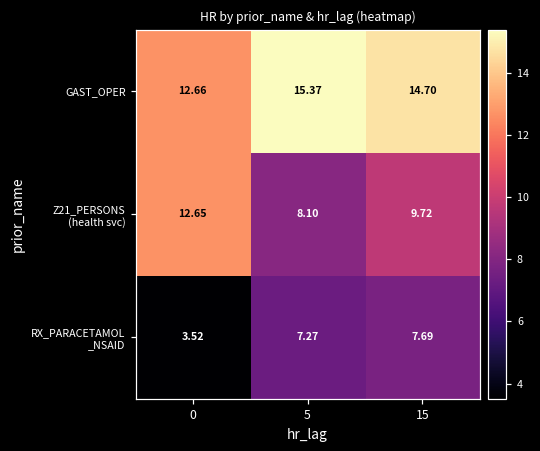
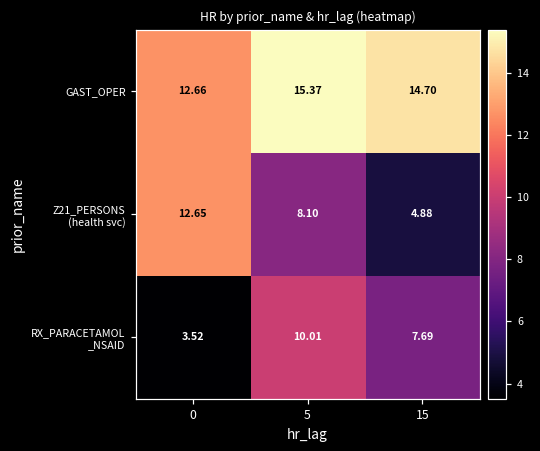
Z21_PERSONS (health svc), 15: 9.72 -> 4.88
RX_PARACETAMOL _NSAID, 5: 7.27 -> 10.01
